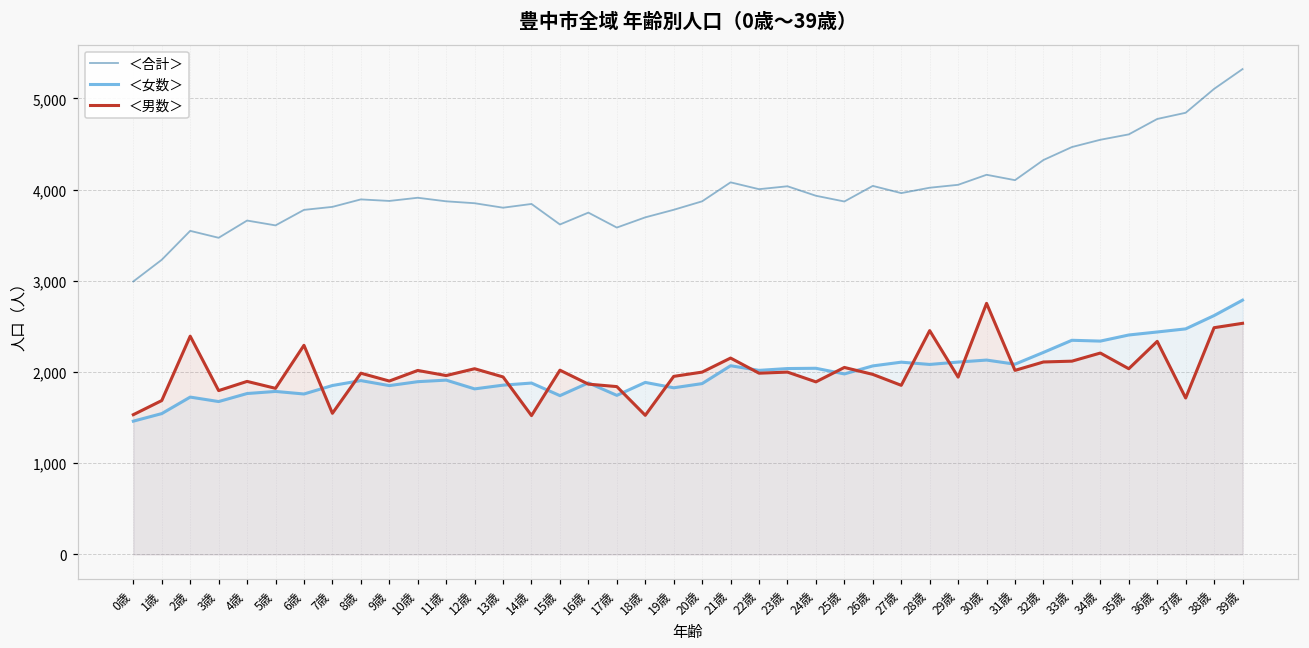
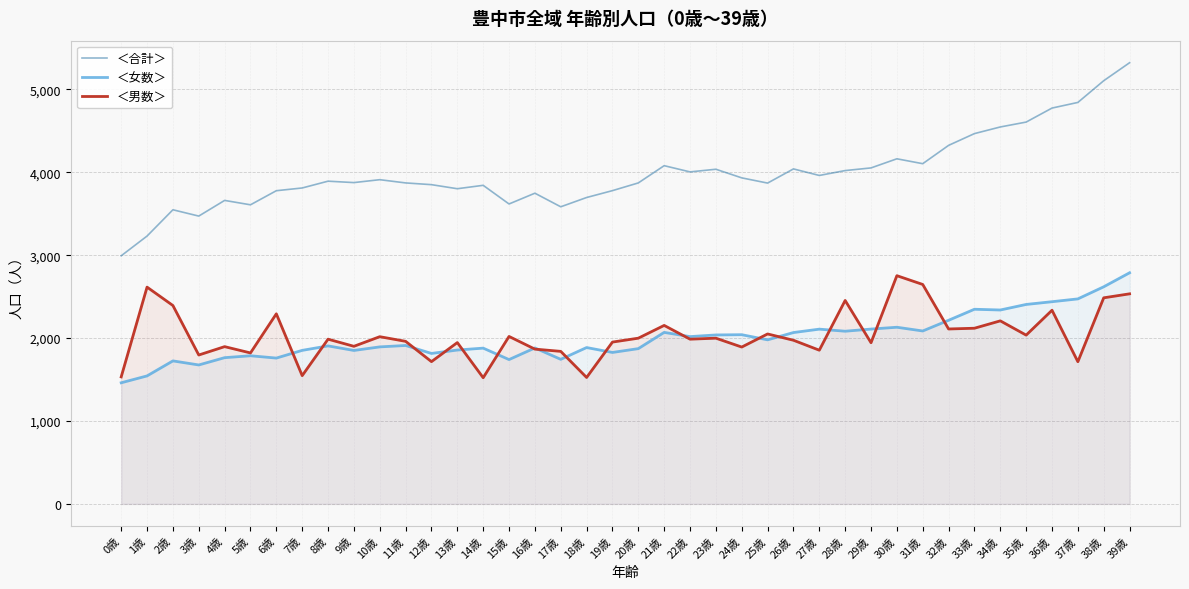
＜男数＞, 1歳: 1,700 -> 2,600
＜男数＞, 12歳: 2,000 -> 1,700
＜男数＞, 31歳: 2,000 -> 2,600
